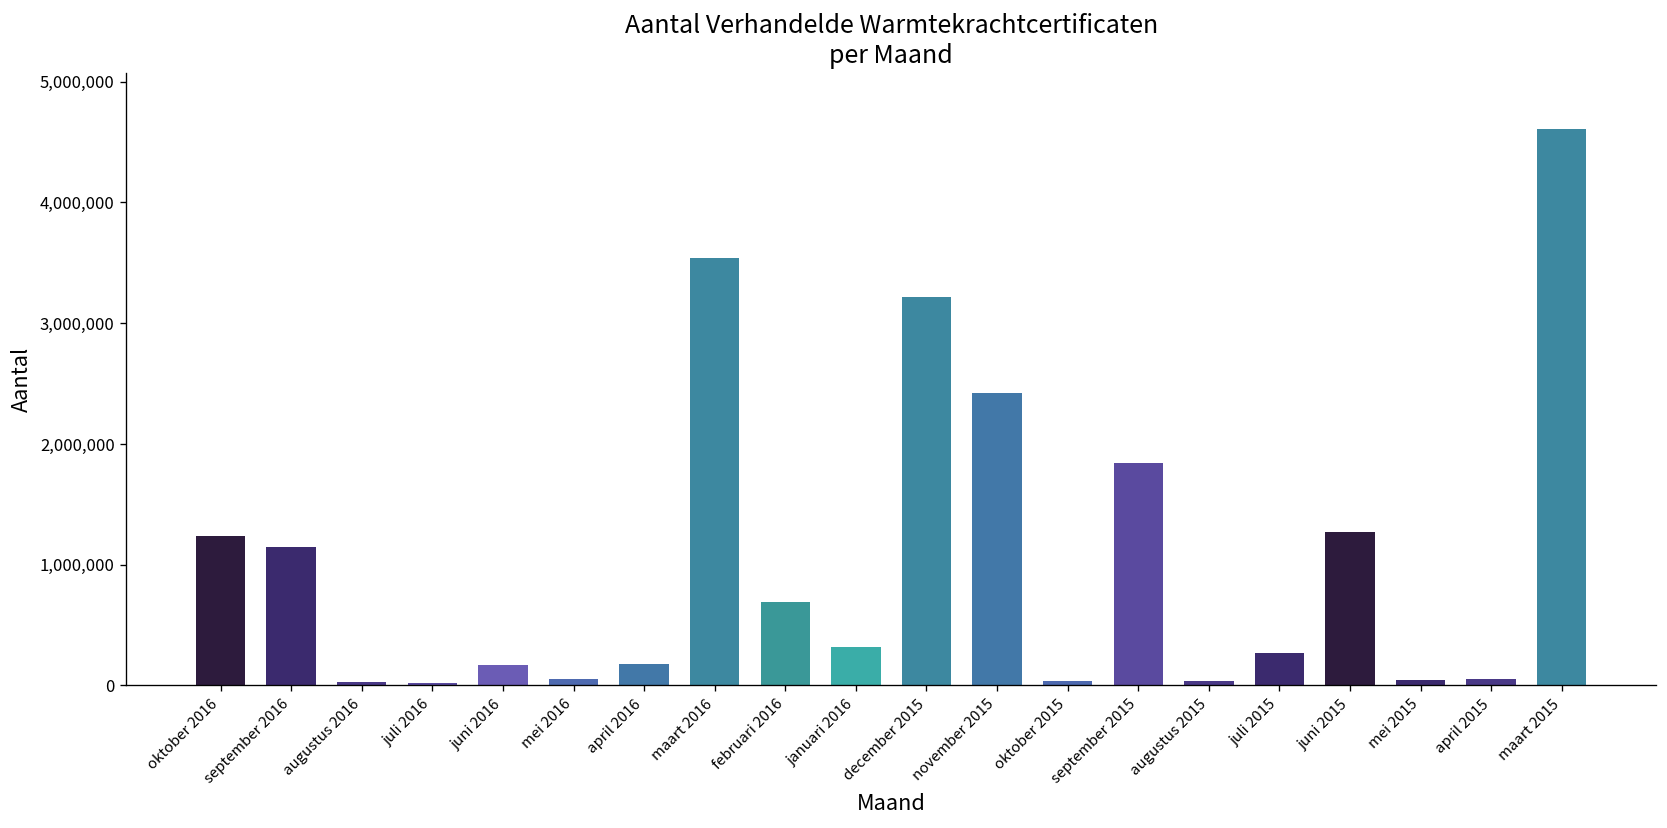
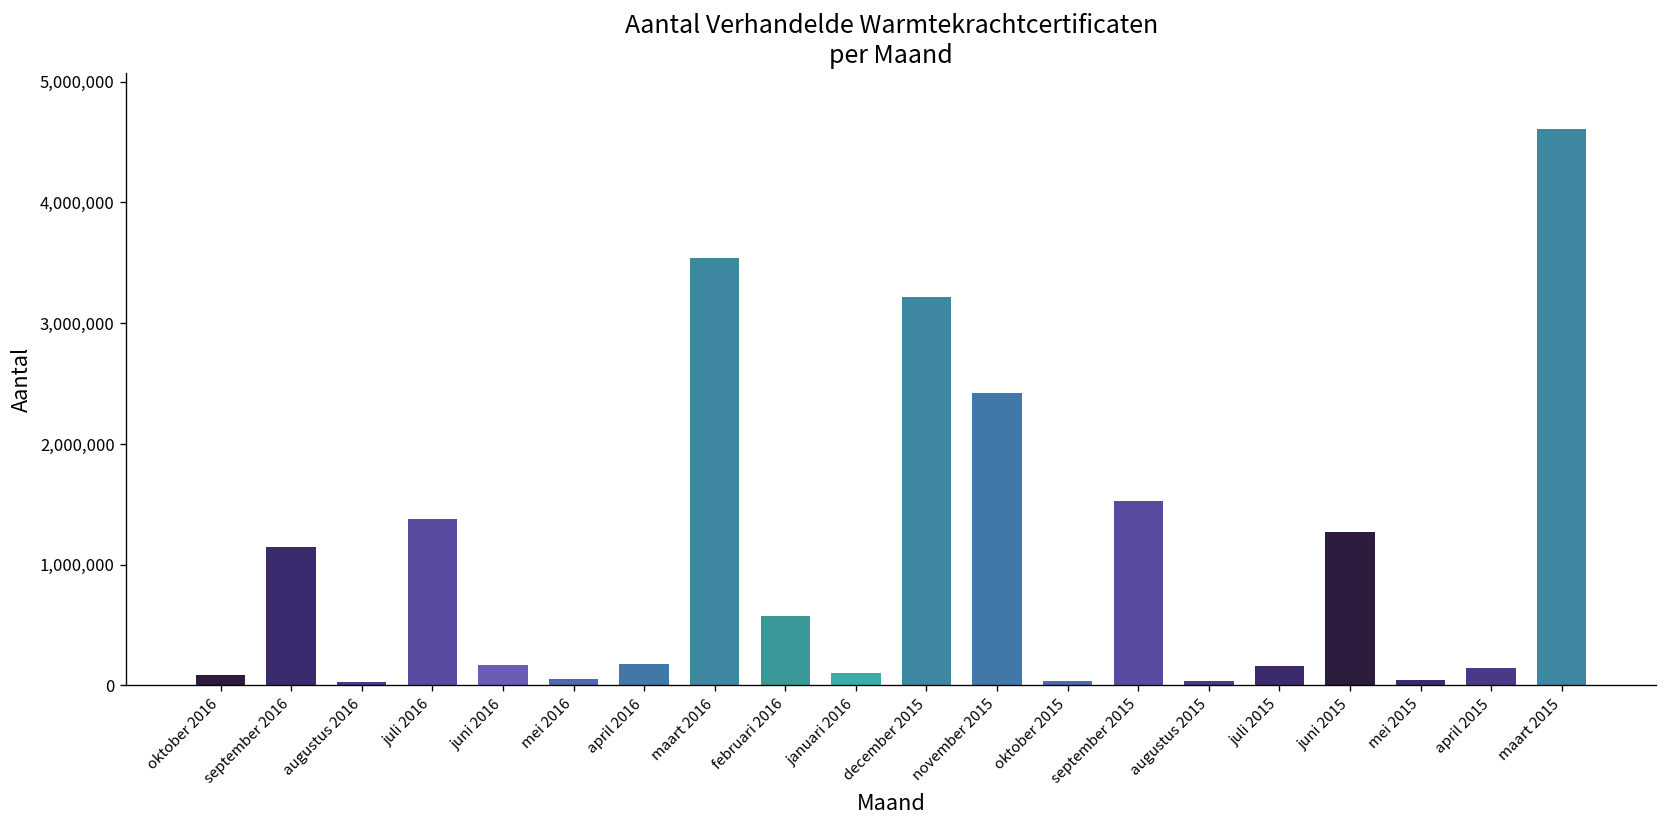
oktober 2016: 1,240,000 -> 90,000
juli 2016: 20,000 -> 1,380,000
februari 2016: 700,000 -> 570,000
januari 2016: 320,000 -> 100,000
september 2015: 1,850,000 -> 1,520,000
juli 2015: 270,000 -> 160,000
april 2015: 60,000 -> 140,000
